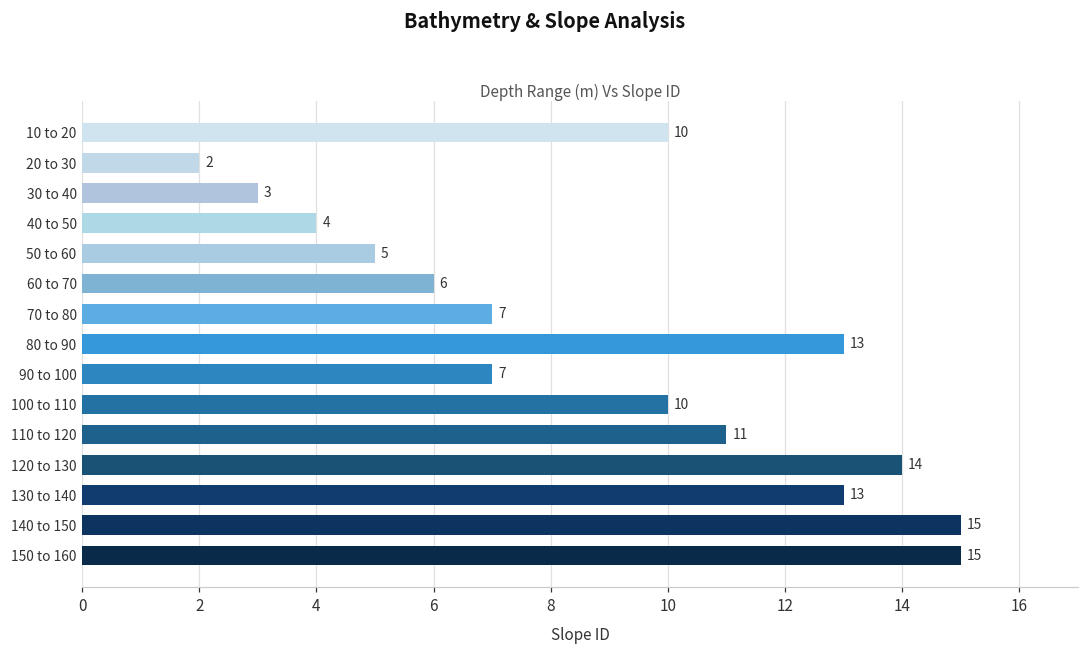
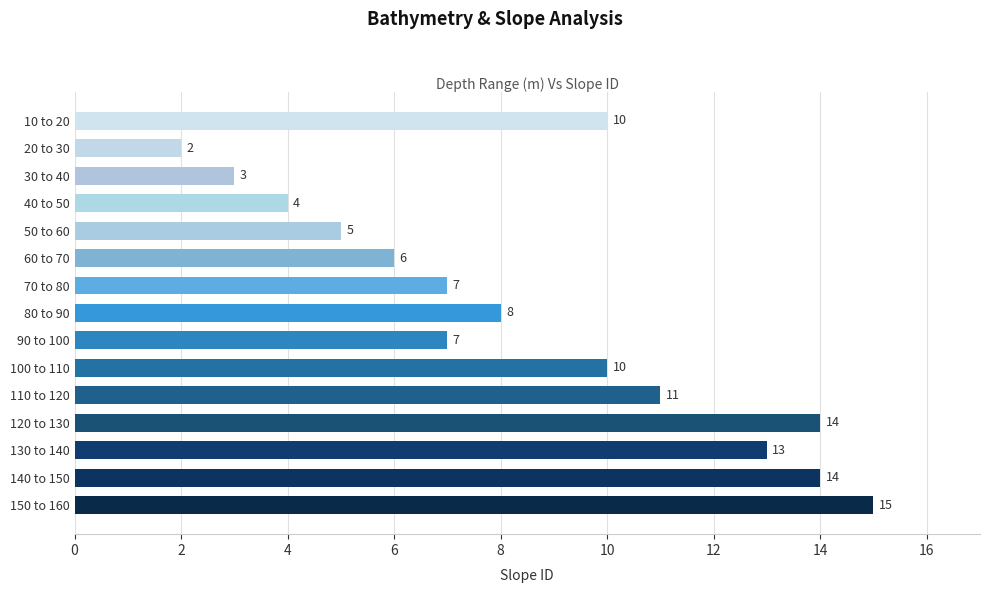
80 to 90: 13 -> 8
140 to 150: 15 -> 14
